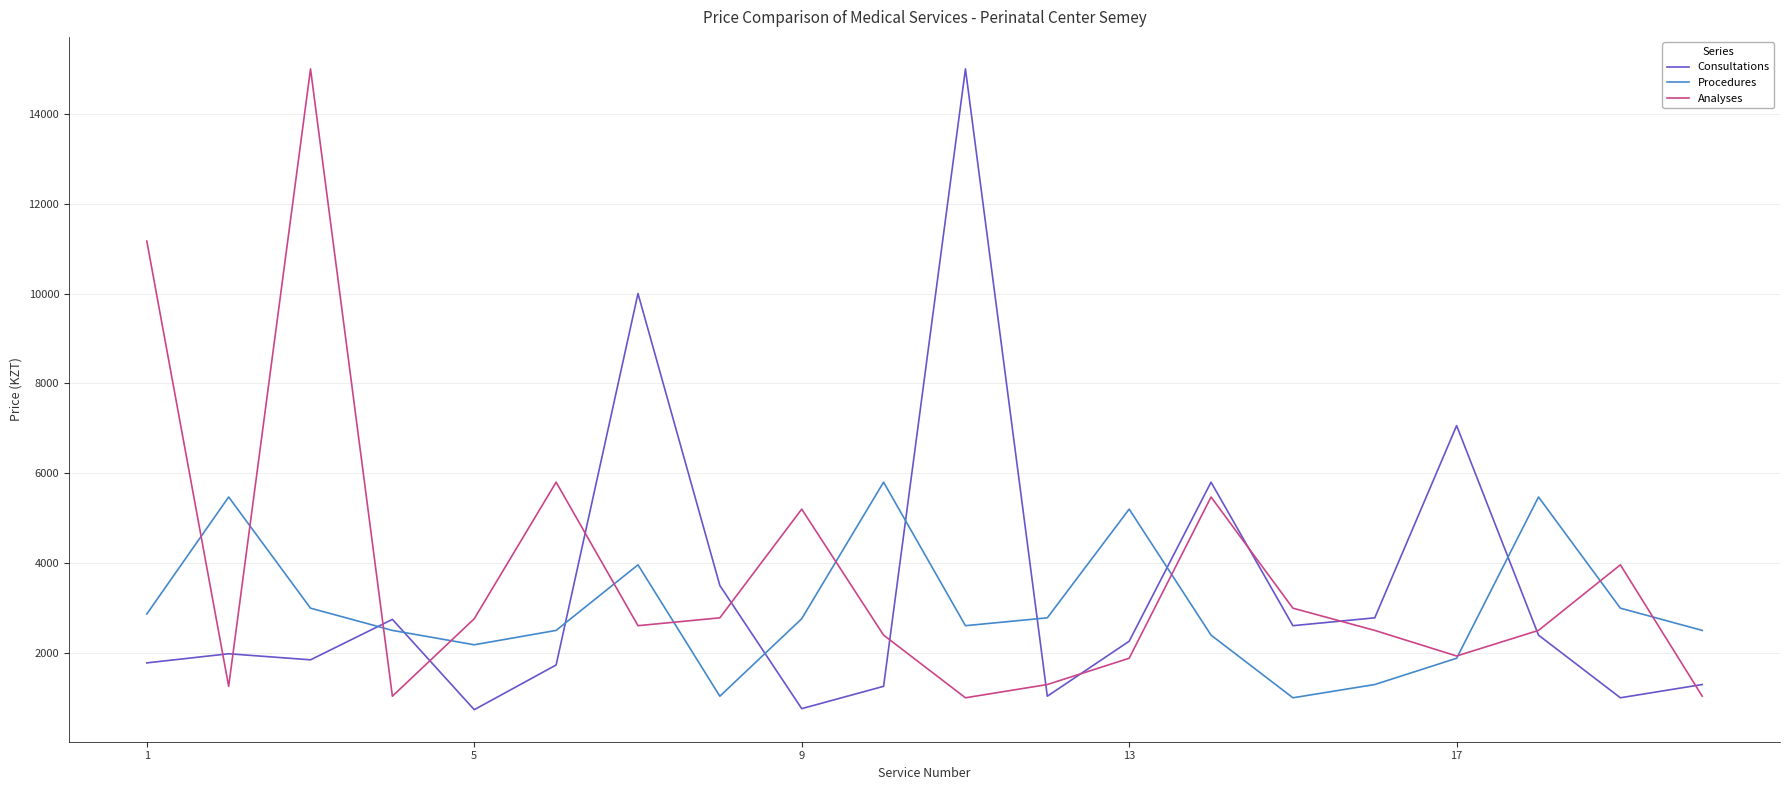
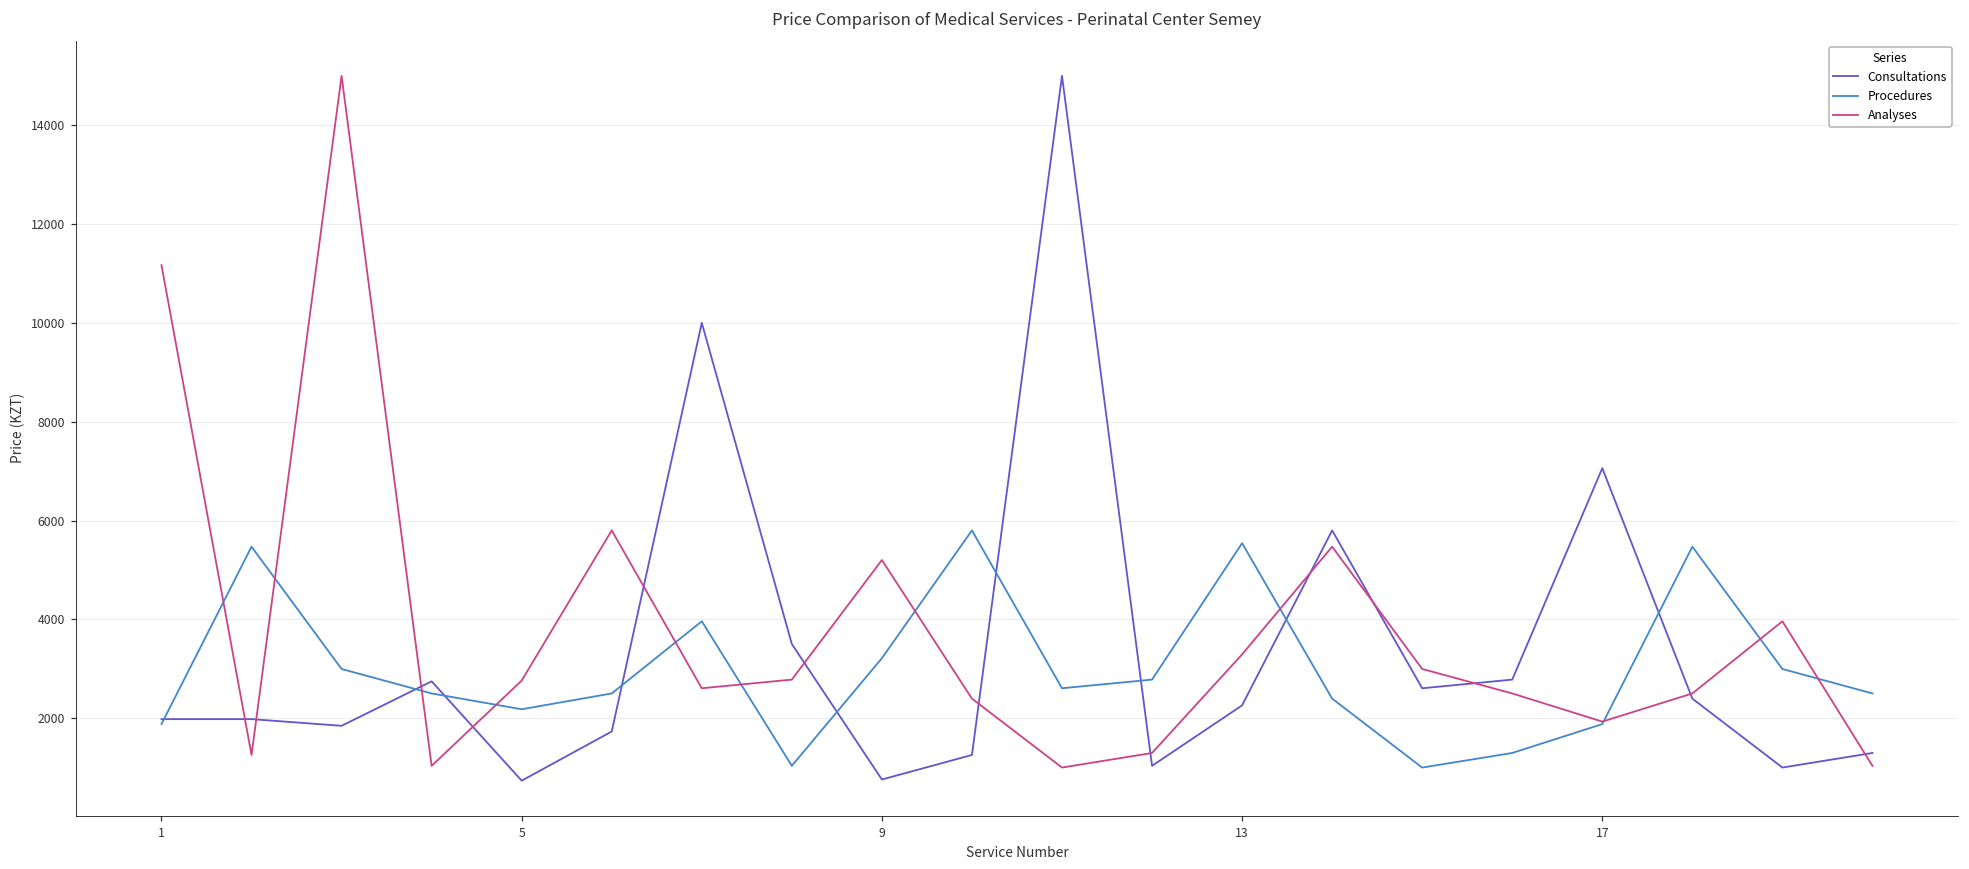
Consultations, 1: 1800 -> 2000
Procedures, 1: 2900 -> 1900
Procedures, 9: 2800 -> 3200
Procedures, 13: 5200 -> 5500
Analyses, 13: 1900 -> 3300
